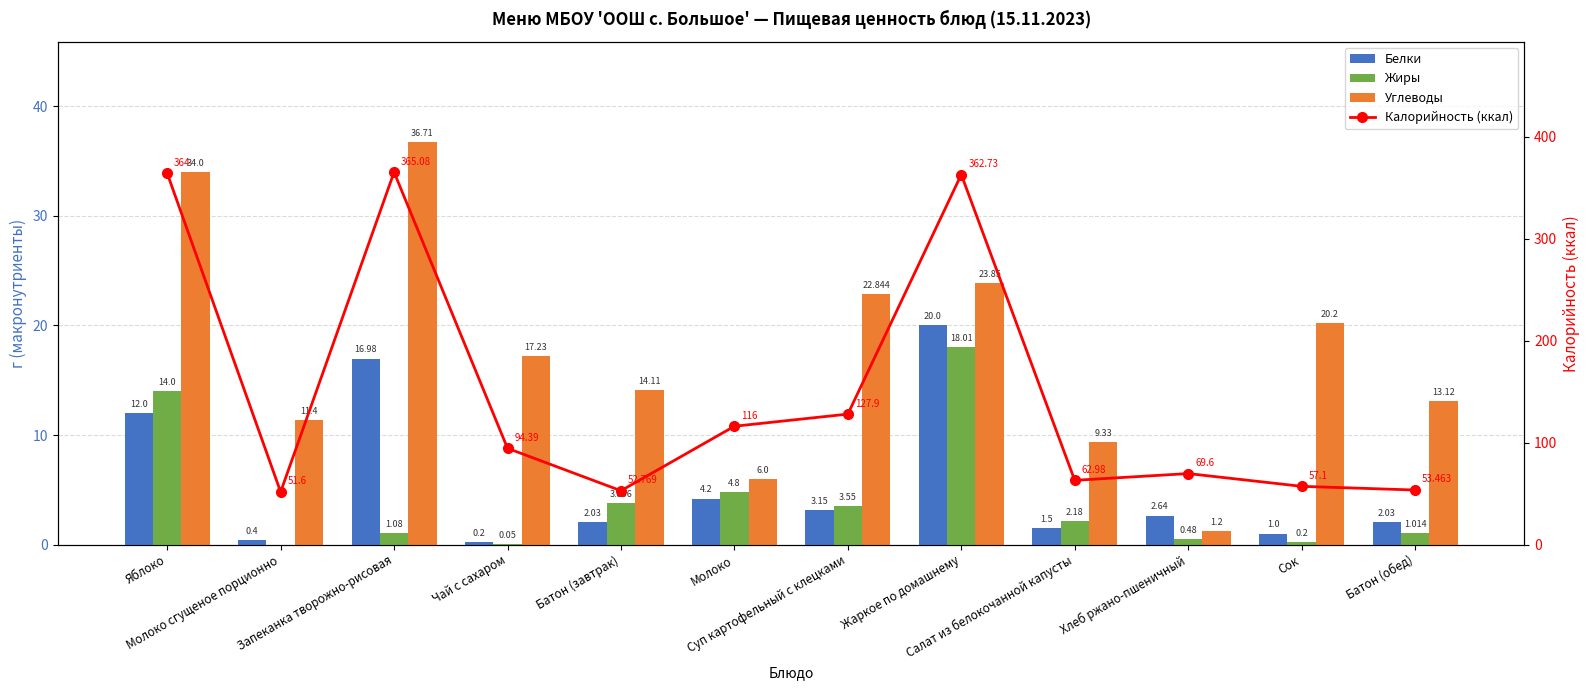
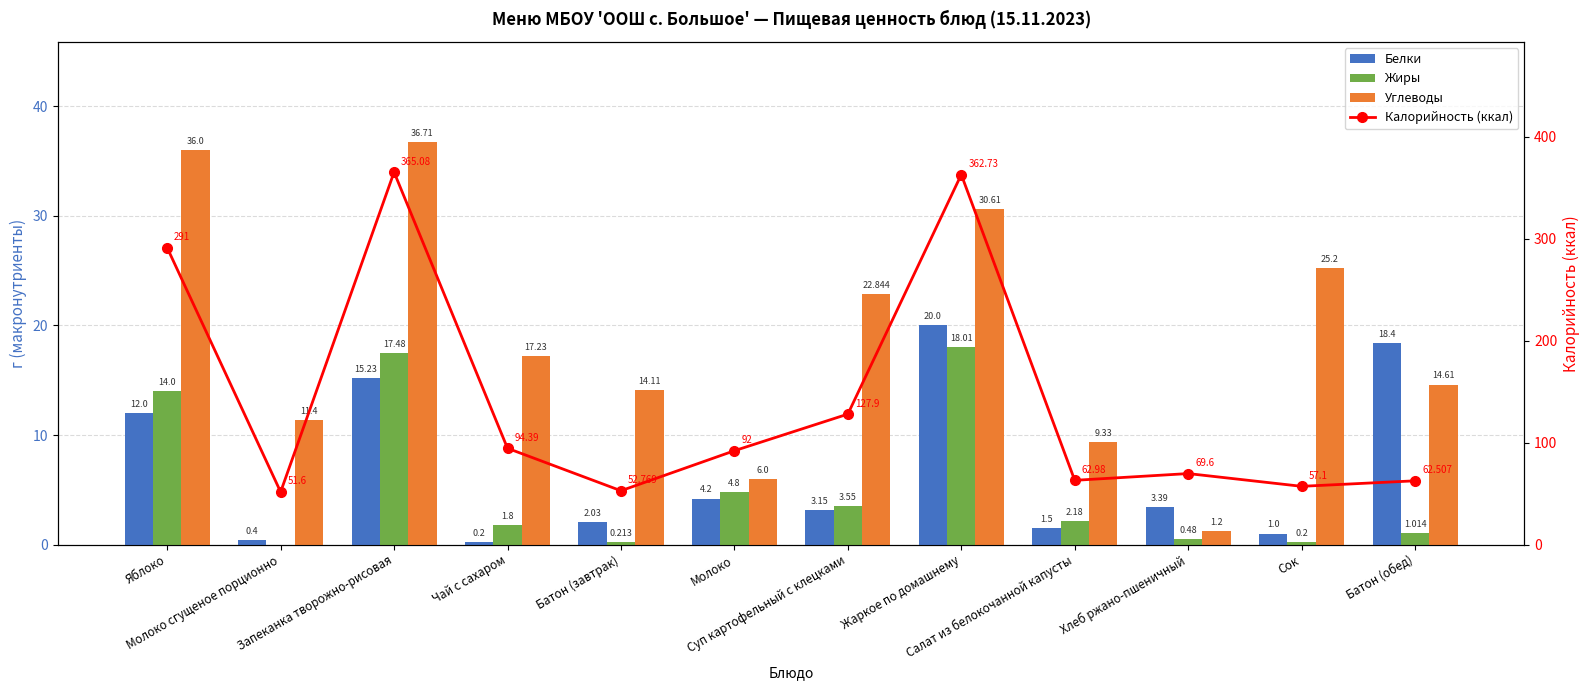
Углеводы, Яблоко: 34.0 -> 36.0
Белки, Запеканка творожно-рисовая: 16.98 -> 15.23
Жиры, Запеканка творожно-рисовая: 1.08 -> 17.48
Жиры, Чай с сахаром: 0.05 -> 1.8
Жиры, Батон (завтрак): 3.806 -> 0.213
Углеводы, Жаркое по домашнему: 23.85 -> 30.61
Белки, Хлеб ржано-пшеничный: 2.64 -> 3.39
Углеводы, Сок: 20.2 -> 25.2
Белки, Батон (обед): 2.03 -> 18.4
Углеводы, Батон (обед): 13.12 -> 14.61
Калорийность (ккал), Яблоко: 364 -> 291
Калорийность (ккал), Молоко: 116 -> 92
Калорийность (ккал), Батон (обед): 53.463 -> 62.507
